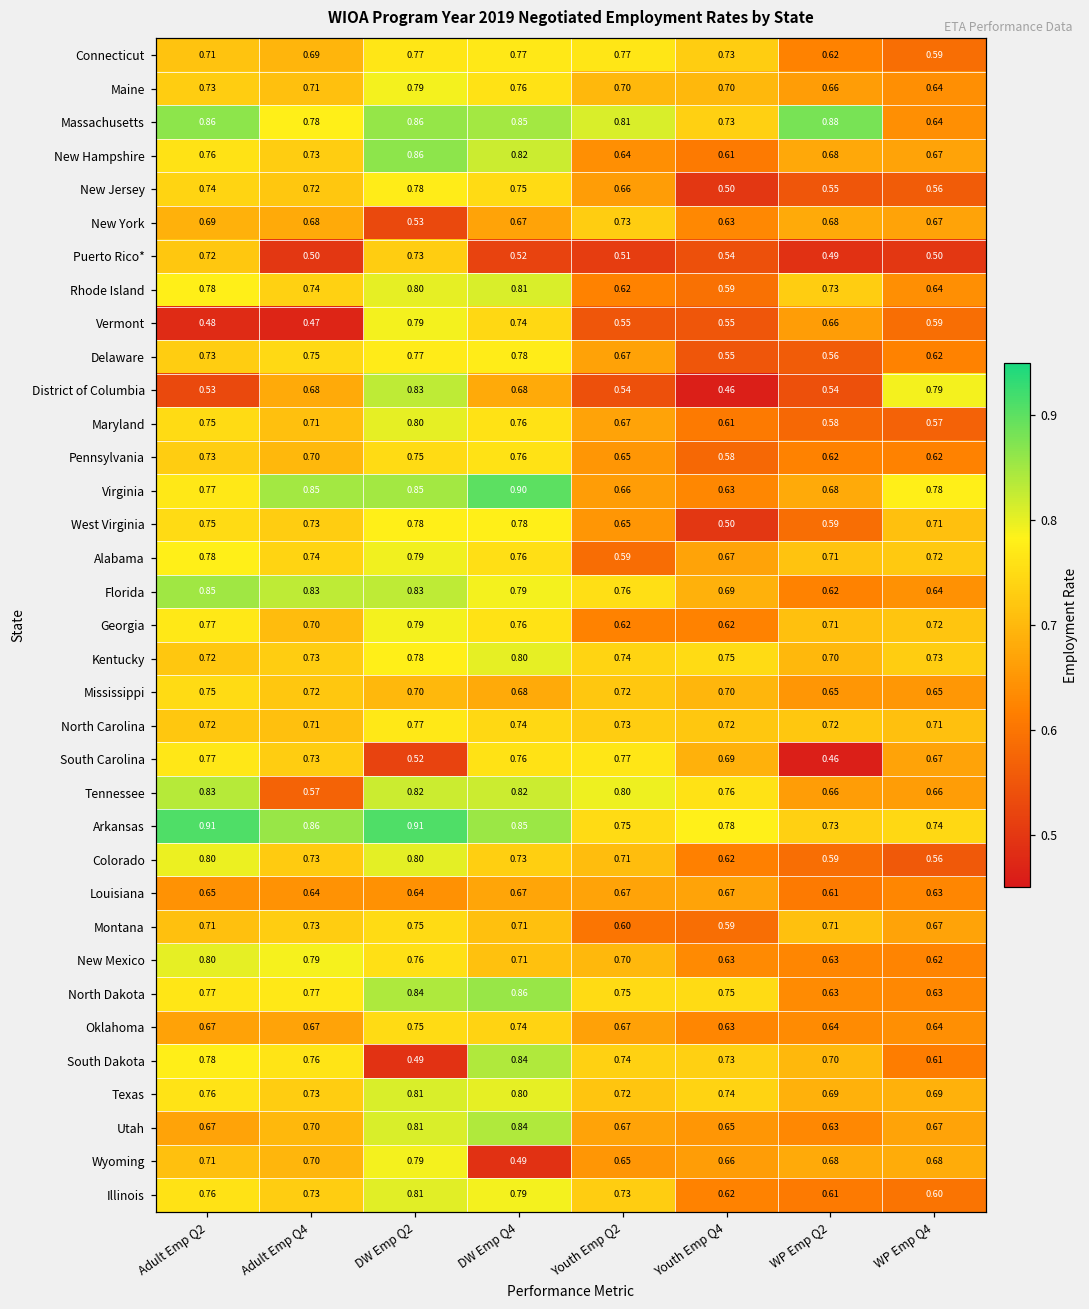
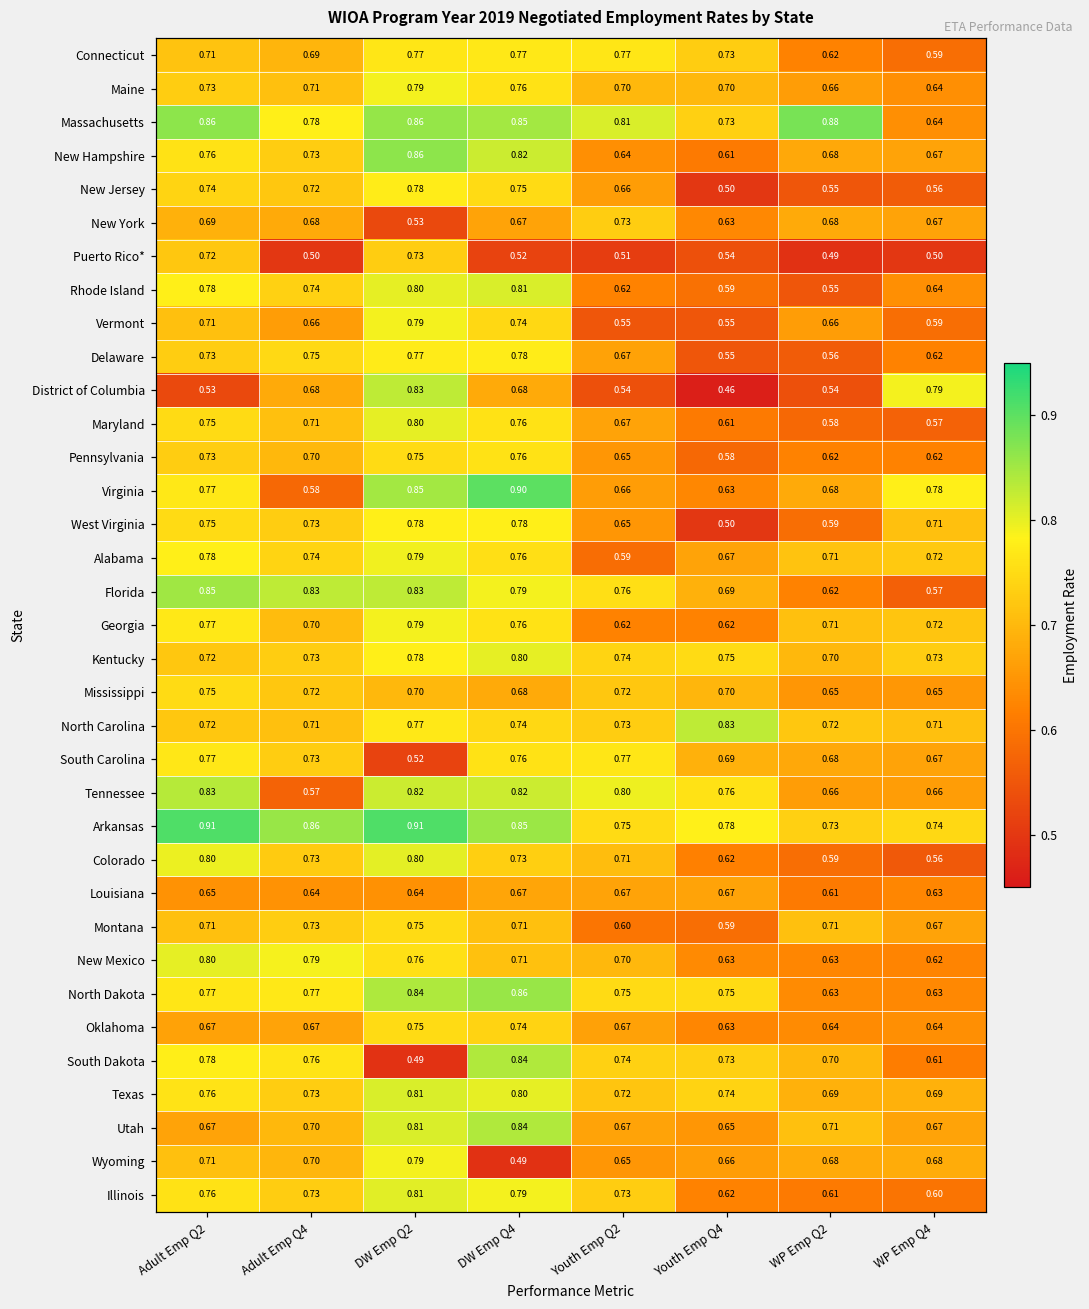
Rhode Island, WP Emp Q2: 0.73 -> 0.55
Vermont, Adult Emp Q2: 0.48 -> 0.71
Vermont, Adult Emp Q4: 0.47 -> 0.66
Virginia, Adult Emp Q4: 0.85 -> 0.58
Florida, WP Emp Q4: 0.64 -> 0.57
North Carolina, Youth Emp Q4: 0.72 -> 0.83
South Carolina, WP Emp Q2: 0.46 -> 0.68
Utah, WP Emp Q2: 0.63 -> 0.71
